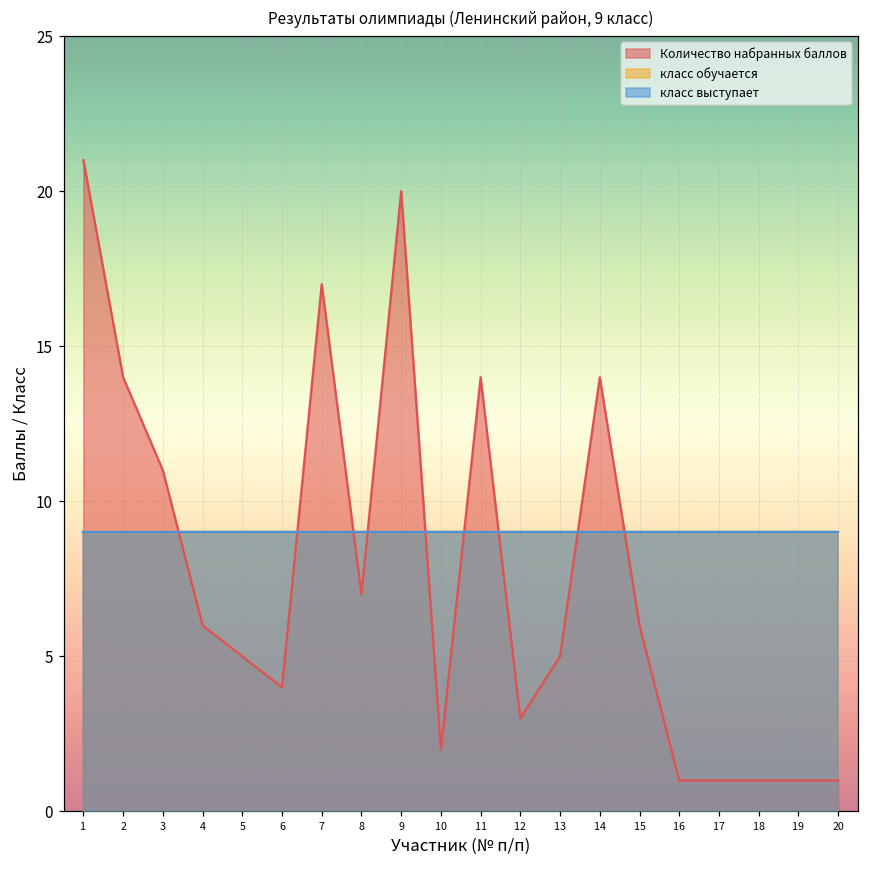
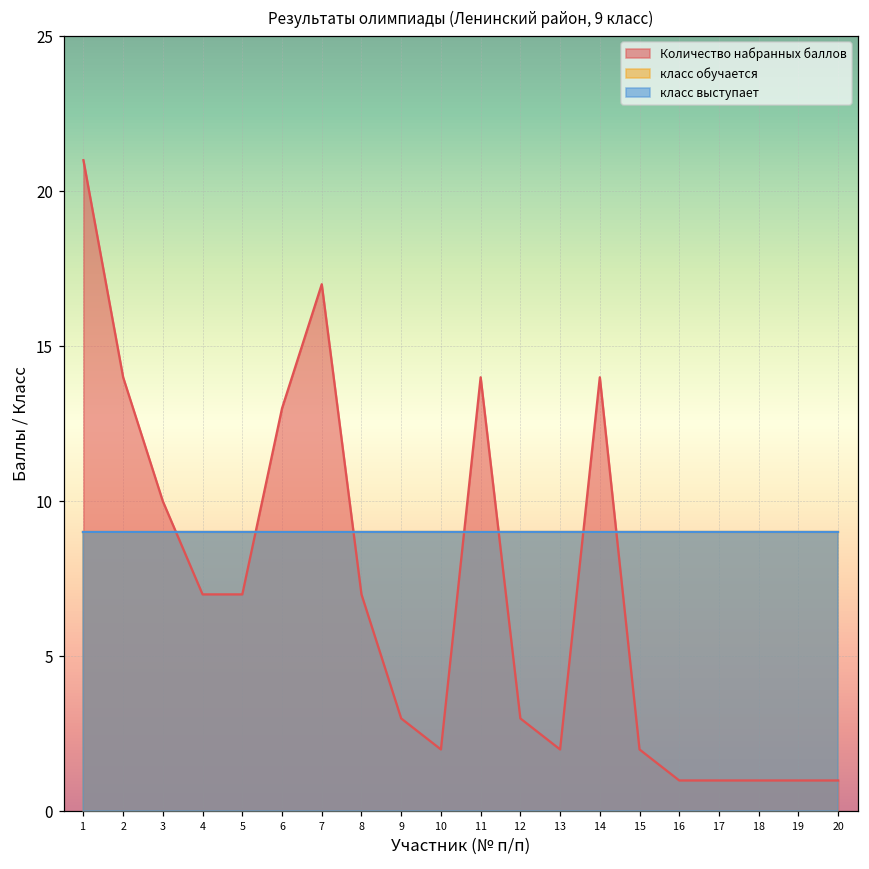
Количество набранных баллов, 3: 11 -> 10
Количество набранных баллов, 4: 6 -> 7
Количество набранных баллов, 5: 5 -> 7
Количество набранных баллов, 6: 4 -> 13
Количество набранных баллов, 9: 20 -> 3
Количество набранных баллов, 13: 5 -> 2
Количество набранных баллов, 15: 6 -> 2
